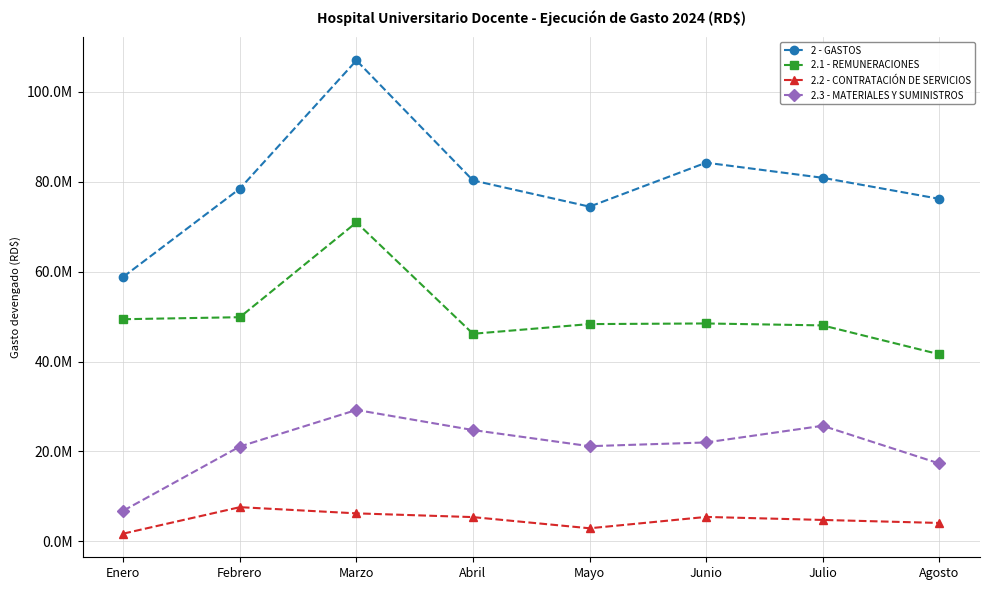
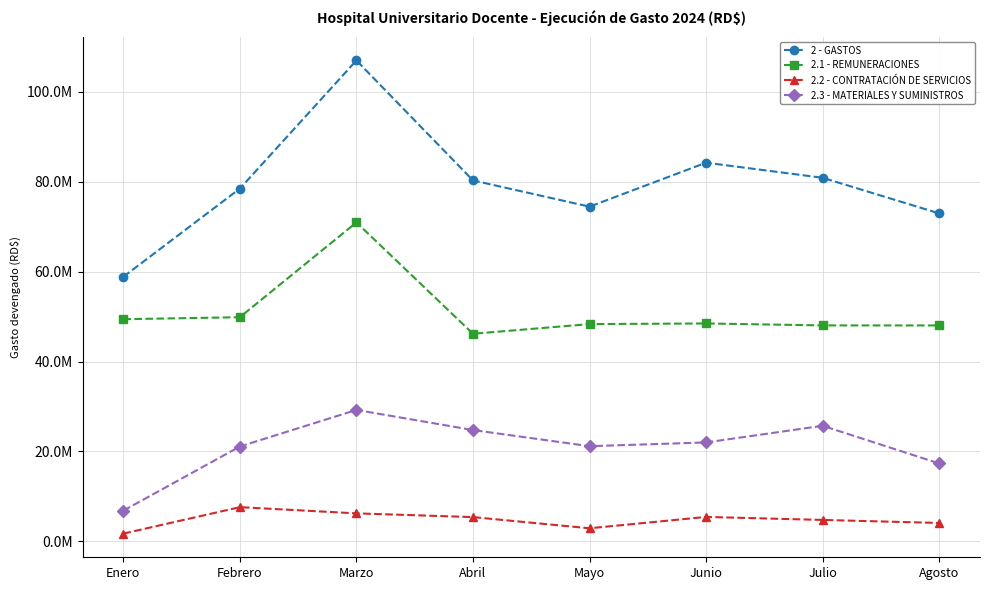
2 - GASTOS, Agosto: 76000000 -> 73000000
2.1 - REMUNERACIONES, Agosto: 42000000 -> 48000000
